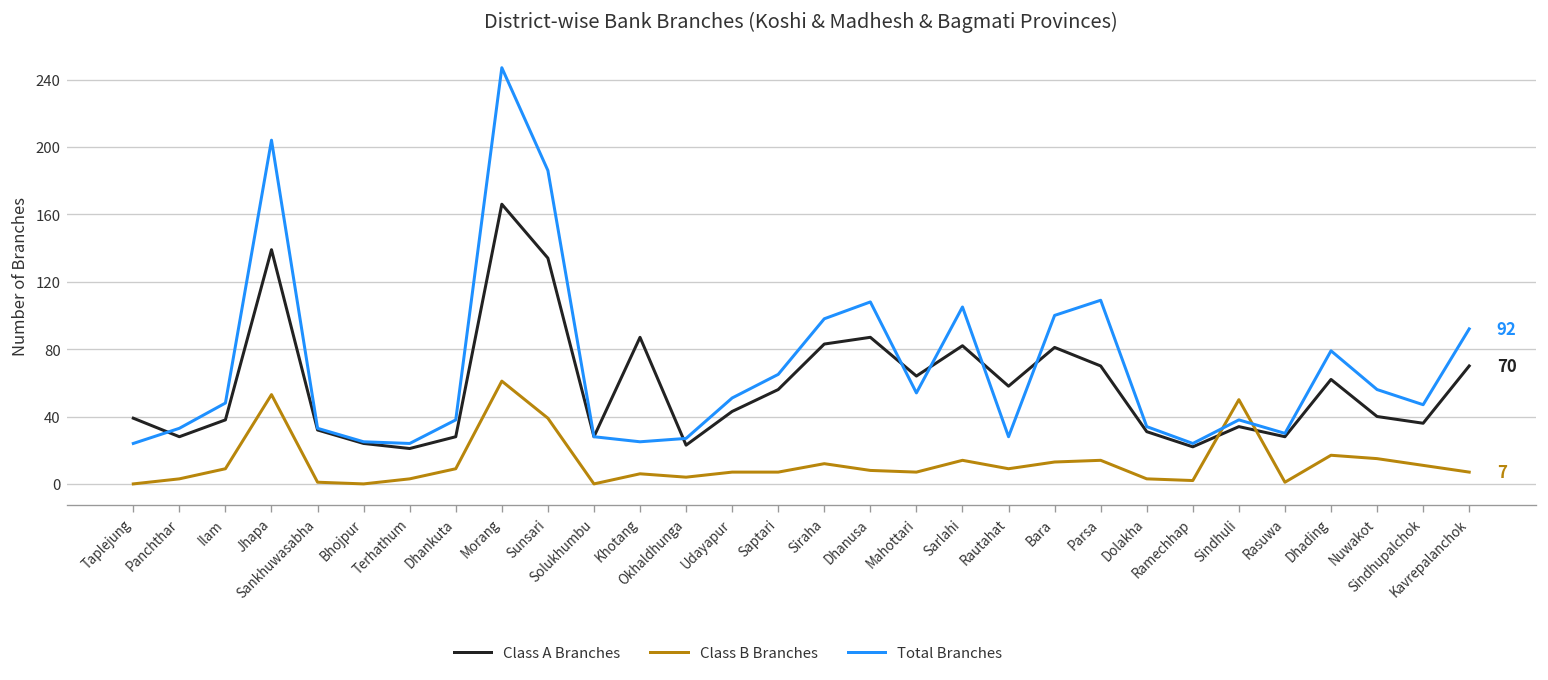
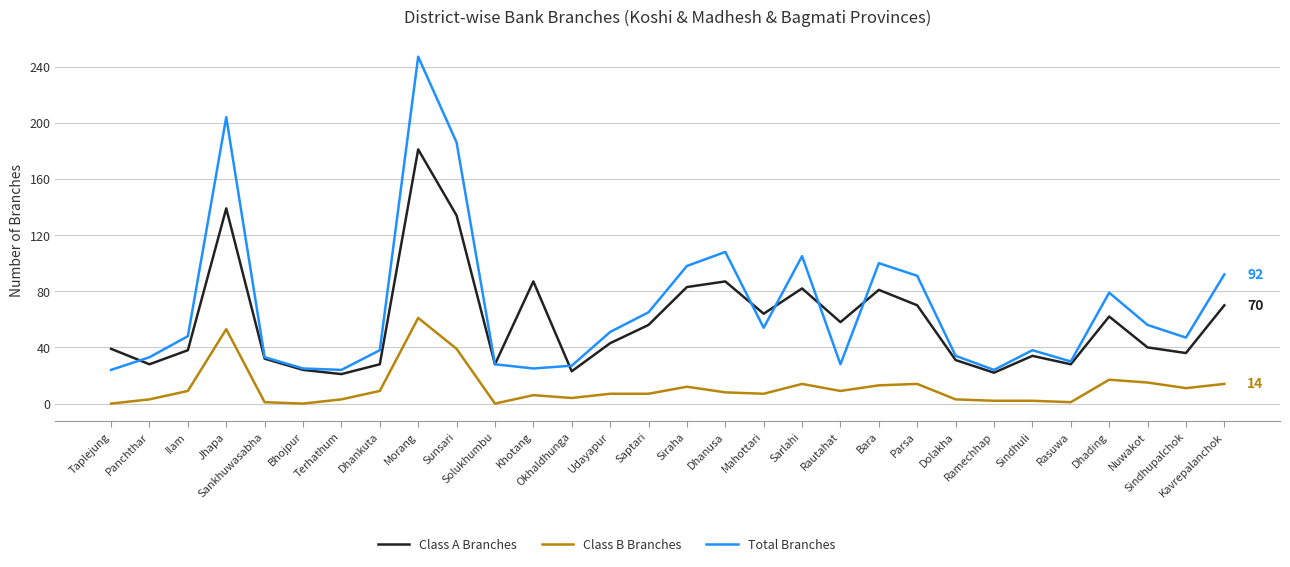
Class A Branches, Morang: 166 -> 181
Total Branches, Parsa: 109 -> 91
Class B Branches, Sindhuli: 50 -> 2
Class B Branches, Kavrepalanchok: 7 -> 14
